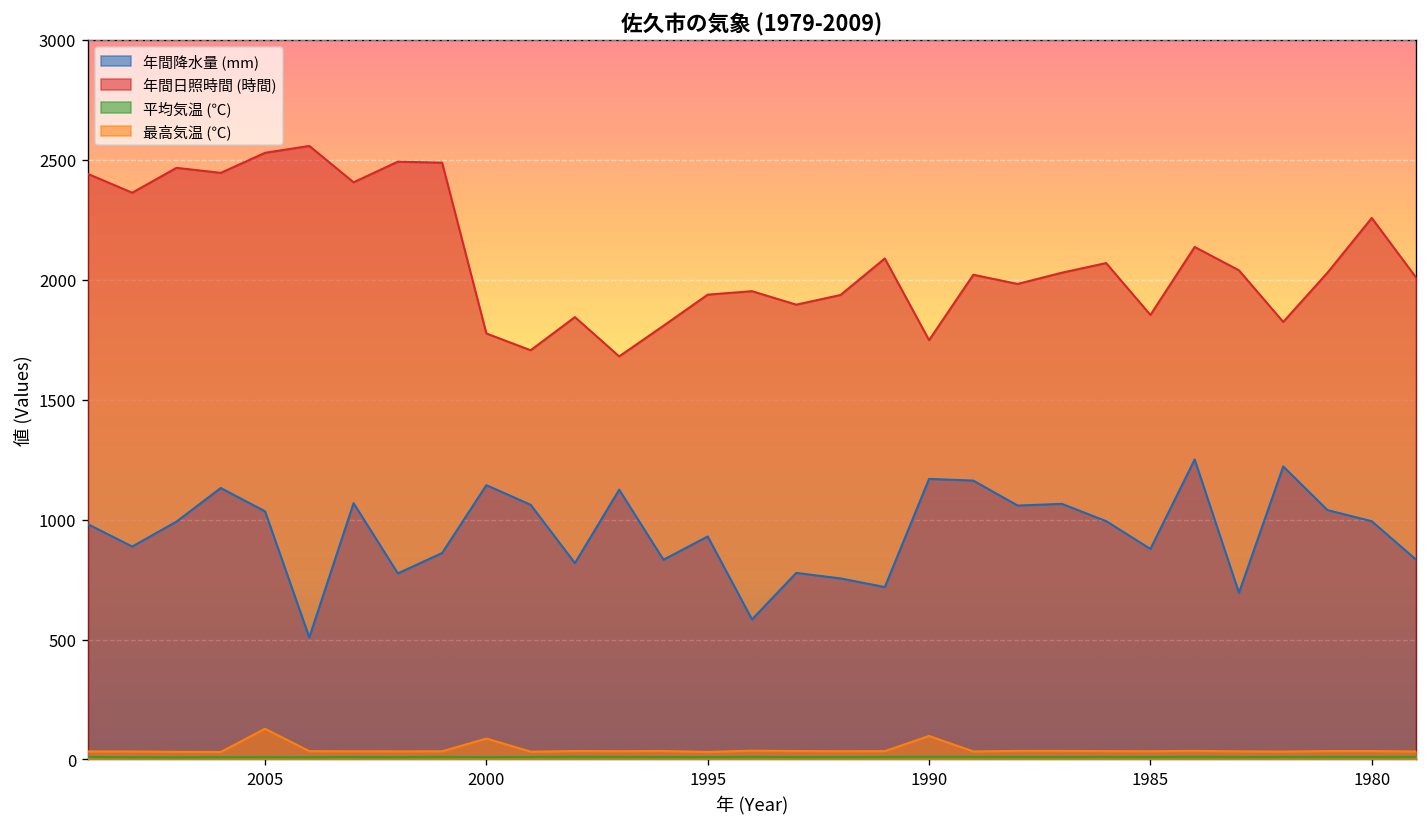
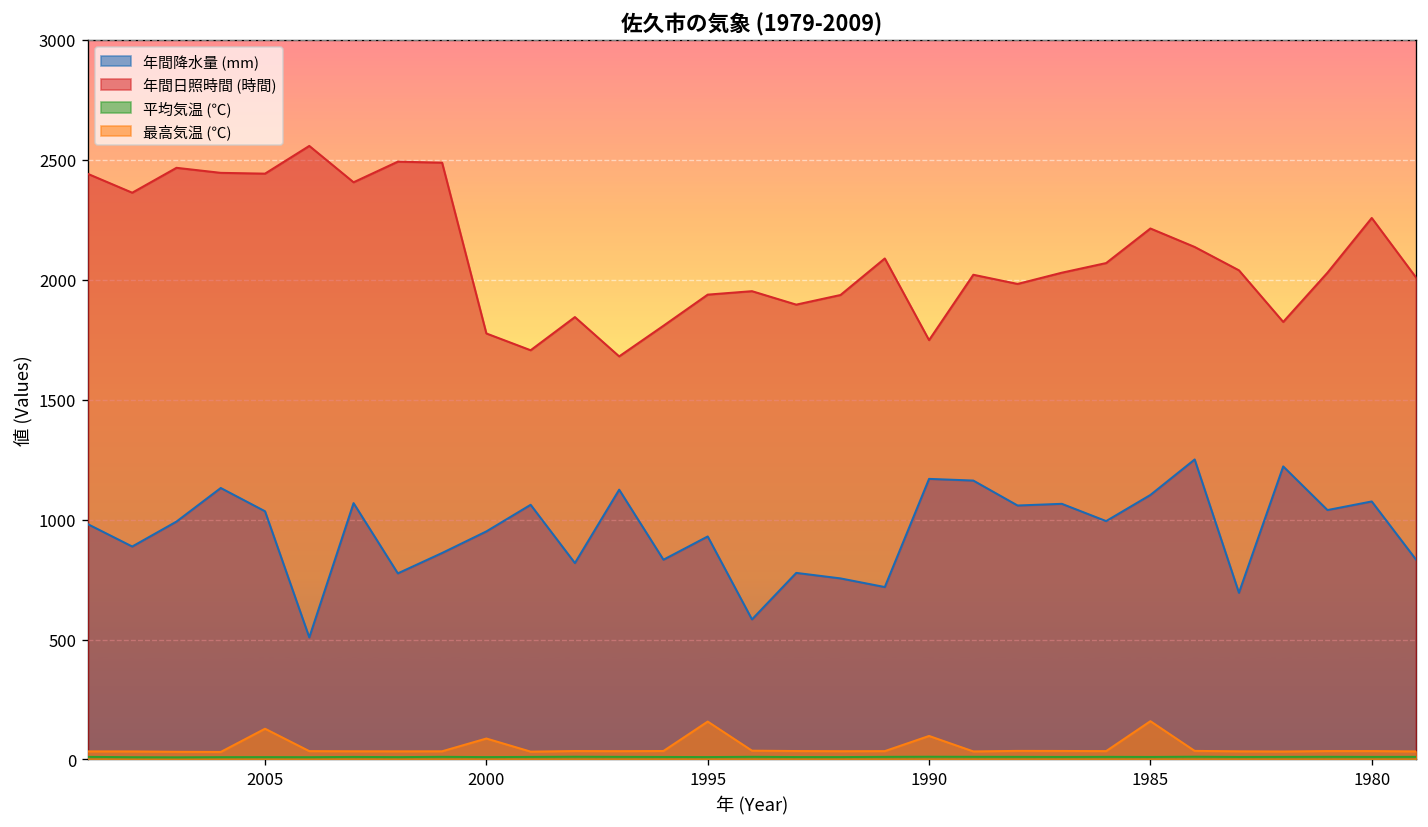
年間日照時間 (時間), 2005: 2530 -> 2440
年間降水量 (mm), 2000: 1140 -> 950
最高気温 (℃), 1995: 30 -> 160
年間降水量 (mm), 1985: 880 -> 1100
年間日照時間 (時間), 1985: 1850 -> 2210
最高気温 (℃), 1985: 30 -> 160
年間降水量 (mm), 1980: 990 -> 1080
